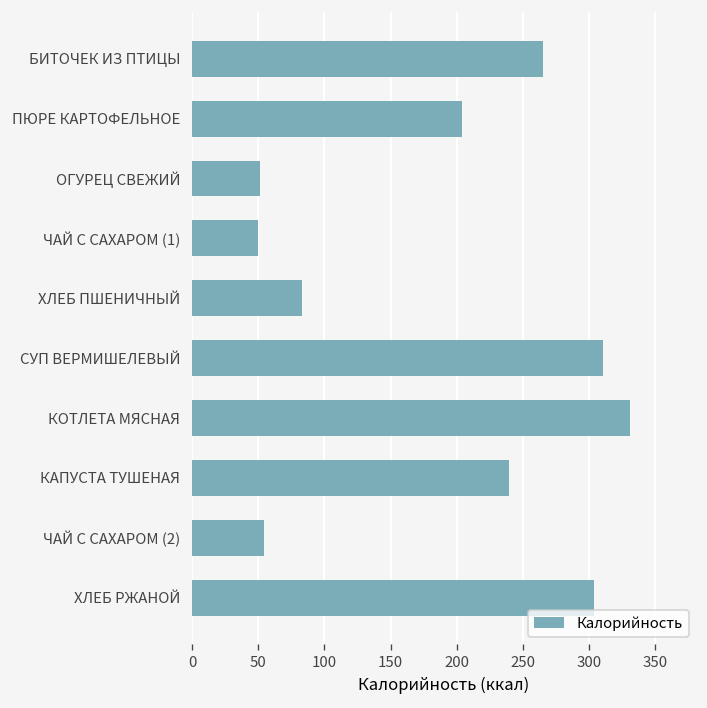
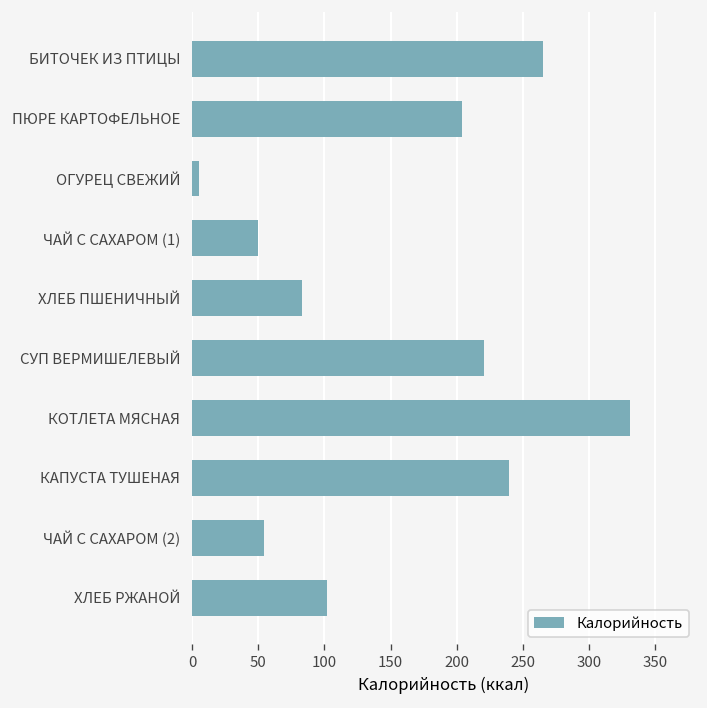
ОГУРЕЦ СВЕЖИЙ: 52 -> 6
СУП ВЕРМИШЕЛЕВЫЙ: 310 -> 221
ХЛЕБ РЖАНОЙ: 304 -> 102
